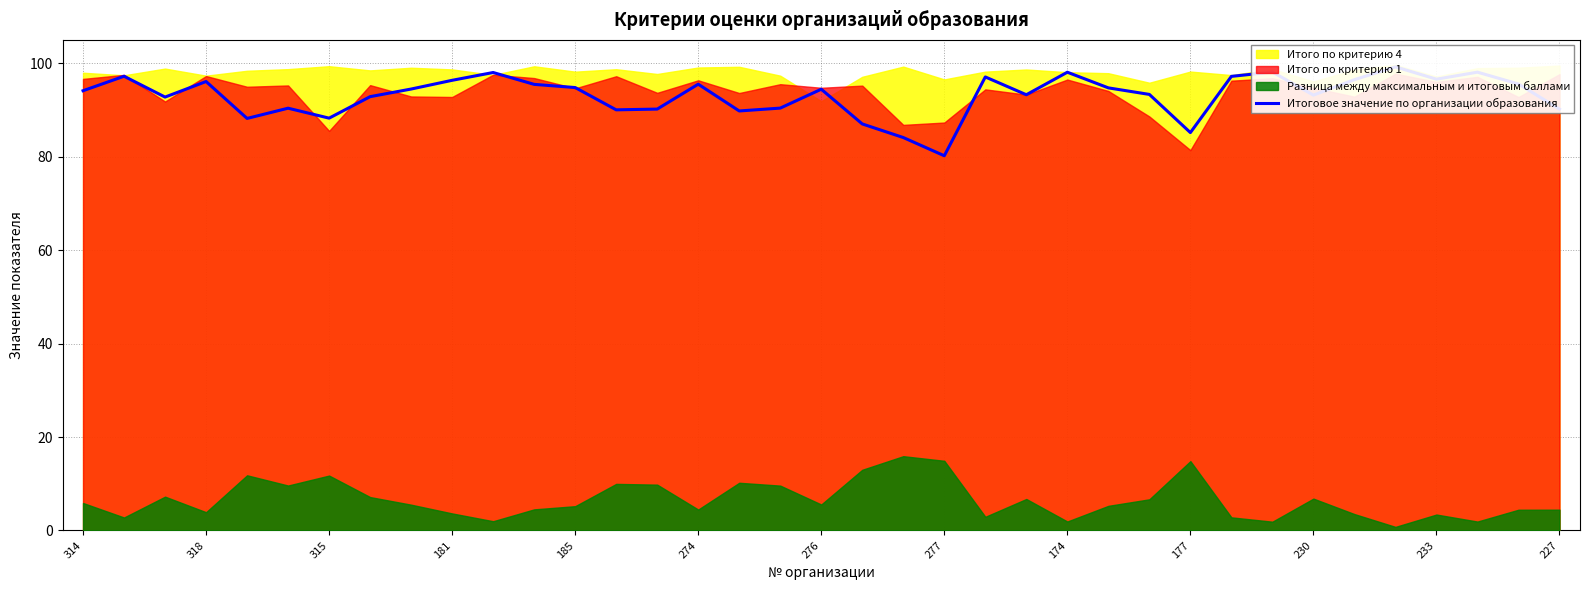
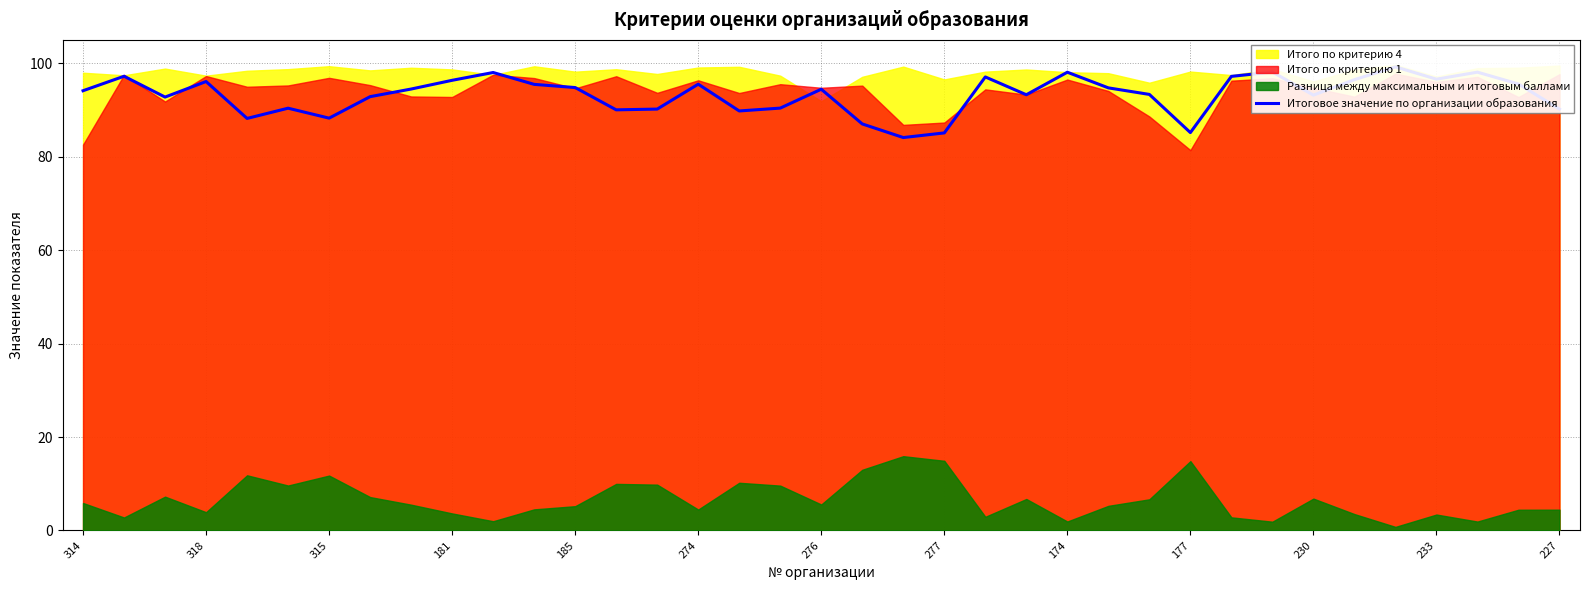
Итого по критерию 1, 314: 97 -> 83
Итого по критерию 1, 315: 86 -> 97
Итоговое значение по организации образования, 277: 80 -> 85
